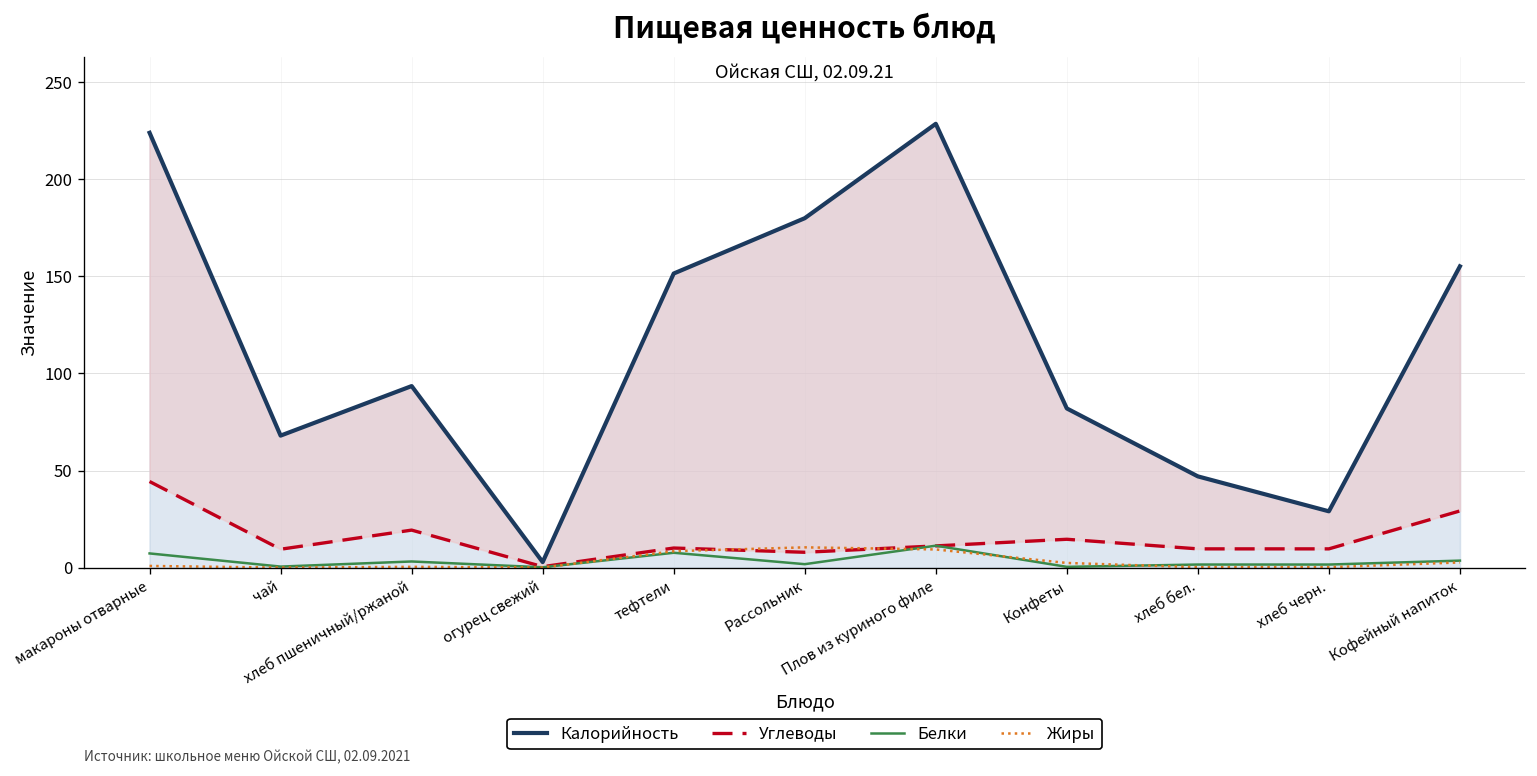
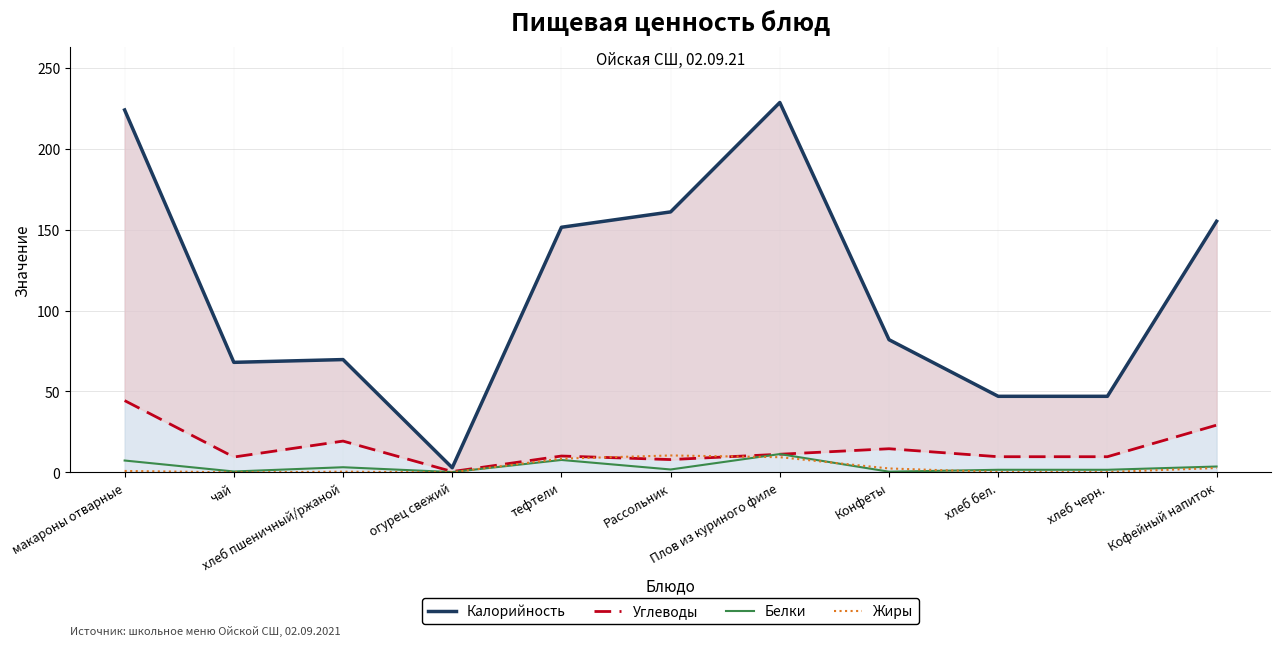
Калорийность, хлеб пшеничный/ржаной: 94 -> 70
Калорийность, Рассольник: 180 -> 161
Калорийность, хлеб черн.: 29 -> 47
